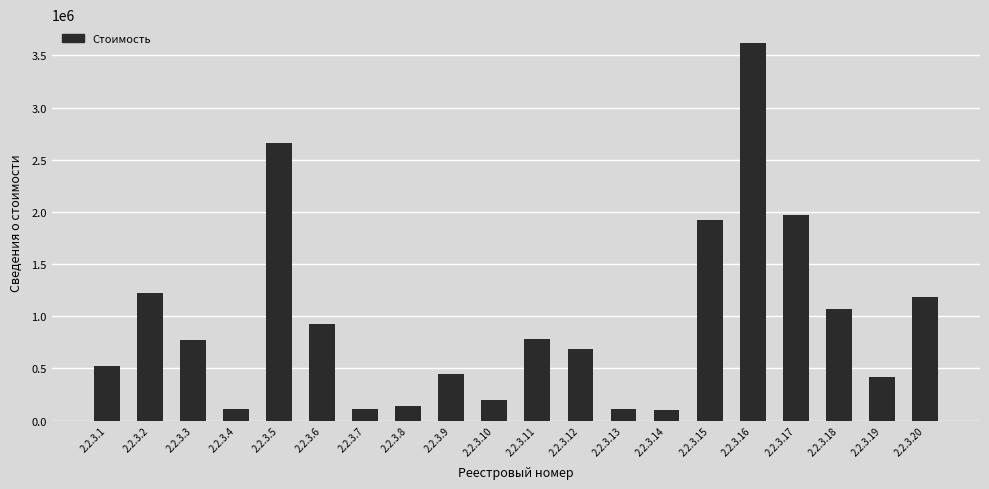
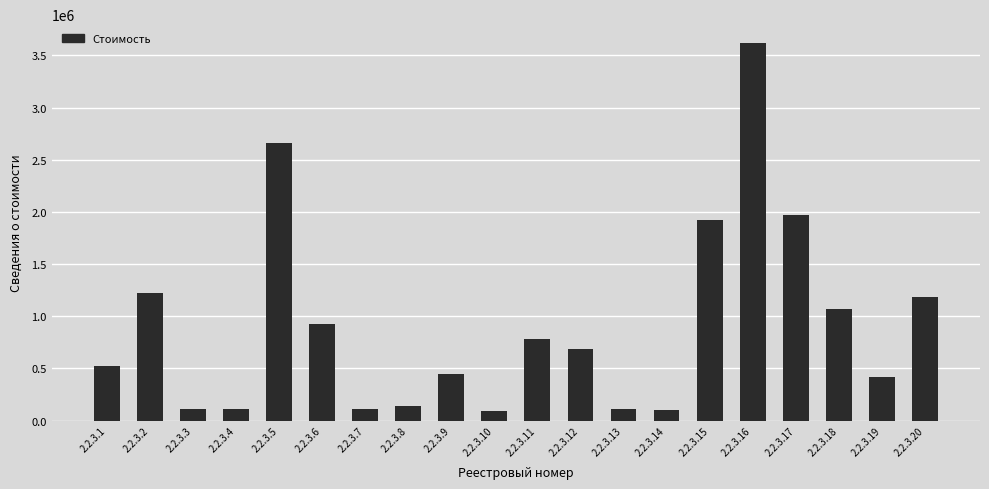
2.2.3.3: 780000 -> 110000
2.2.3.10: 200000 -> 90000
